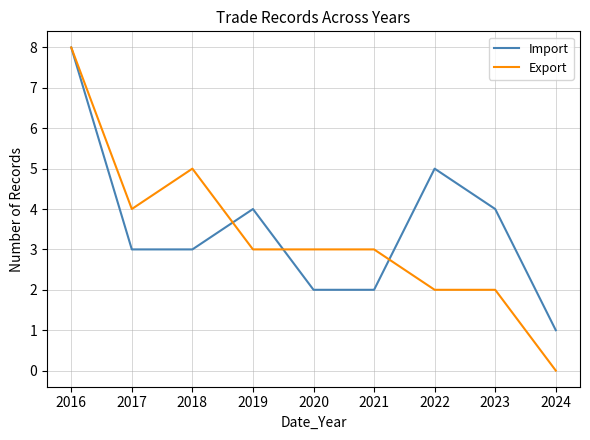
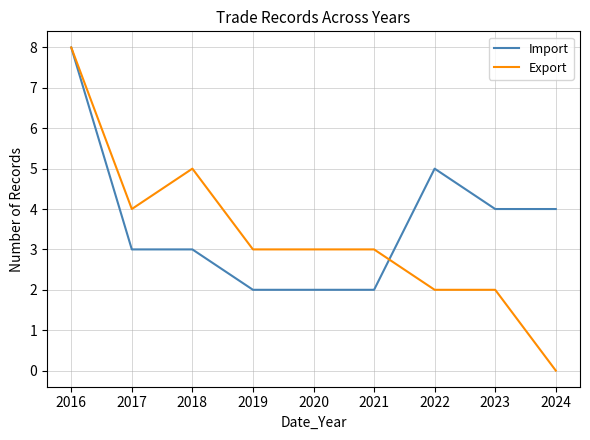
Import, 2019: 4 -> 2
Import, 2024: 1 -> 4
